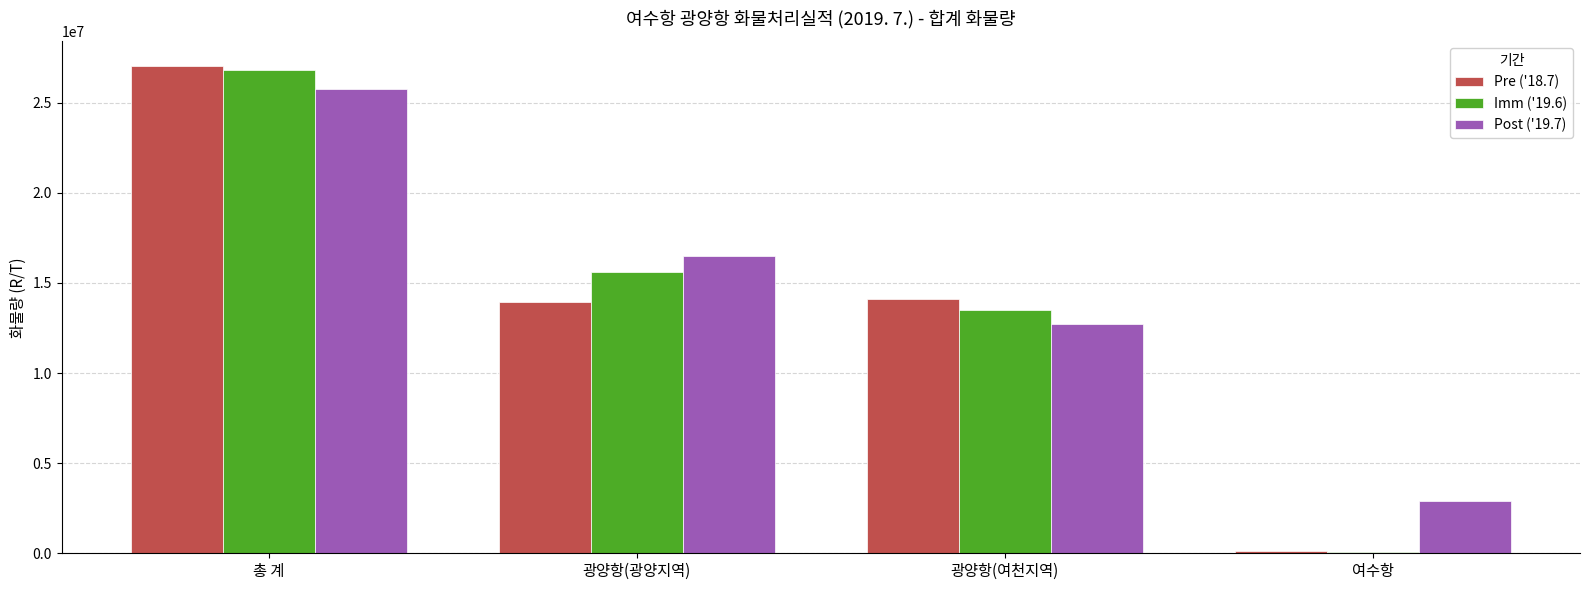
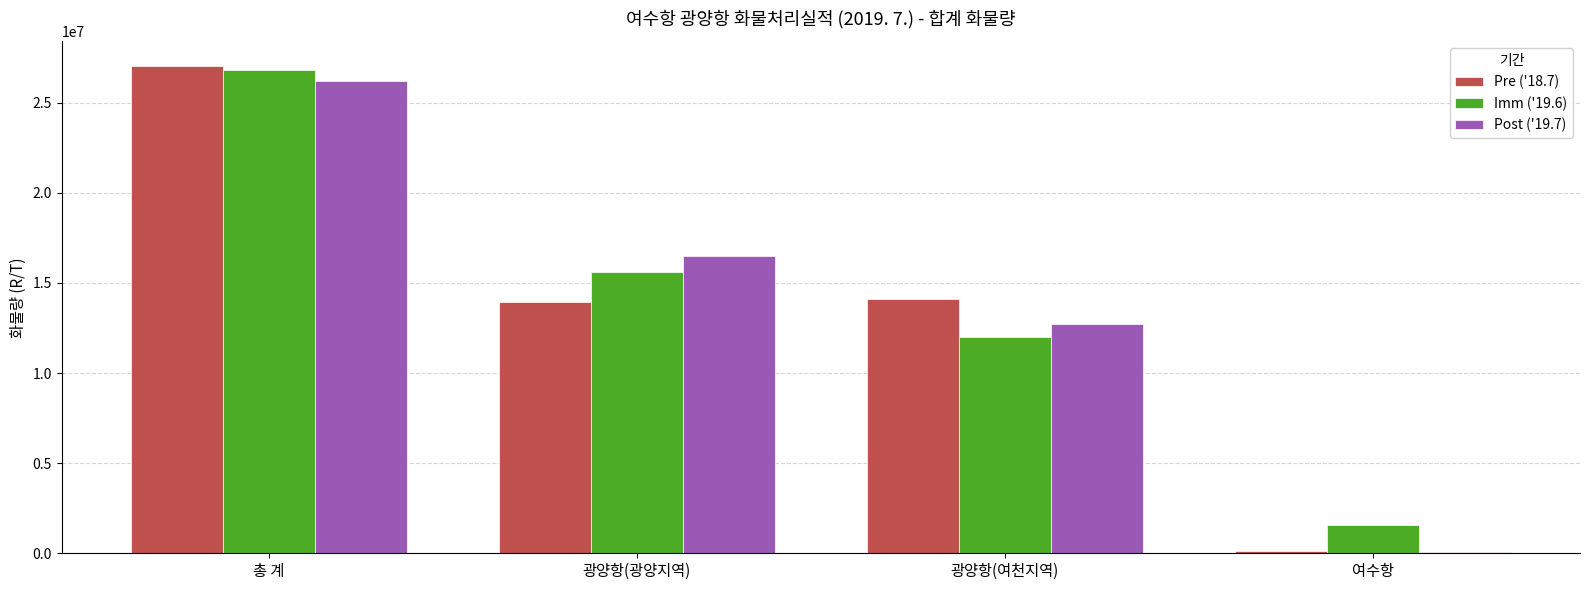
Post ('19.7), 총 계: 25800000 -> 26200000
Imm ('19.6), 광양항(여천지역): 13500000 -> 12000000
Imm ('19.6), 여수항: 100000 -> 1600000
Post ('19.7), 여수항: 2900000 -> 100000
